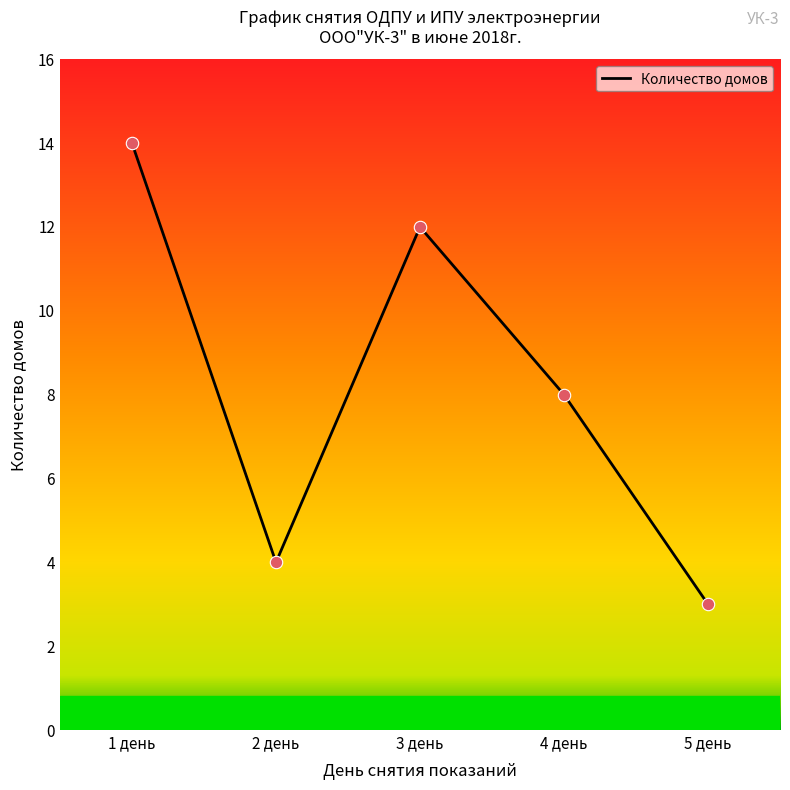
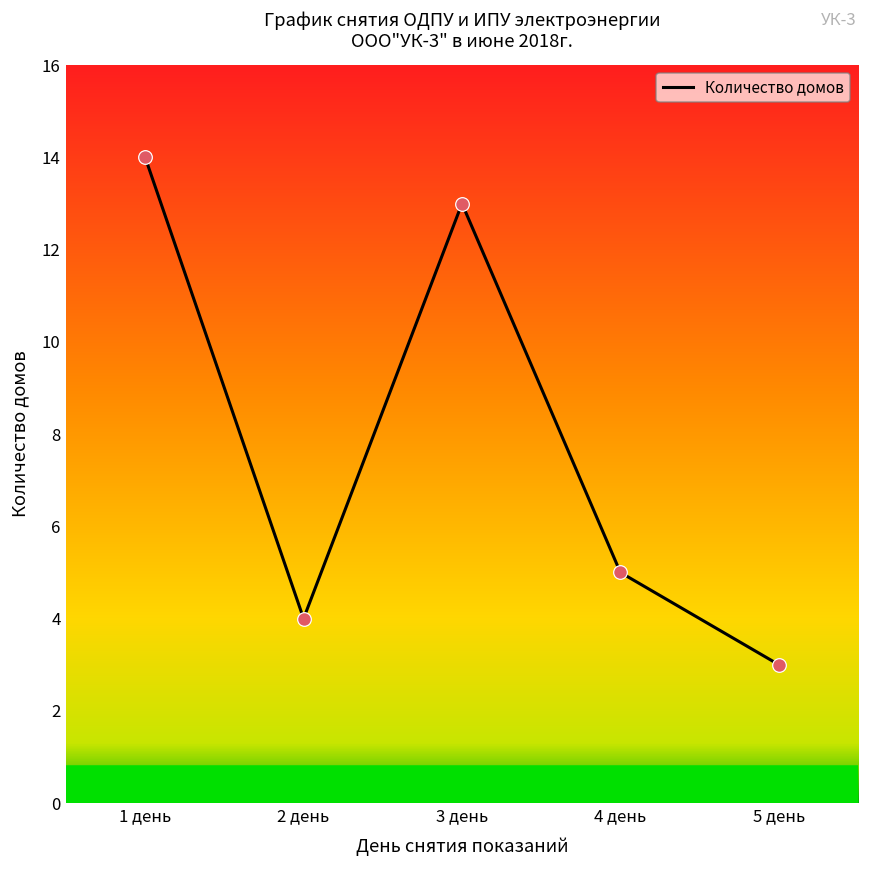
3 день: 12 -> 13
4 день: 8 -> 5
